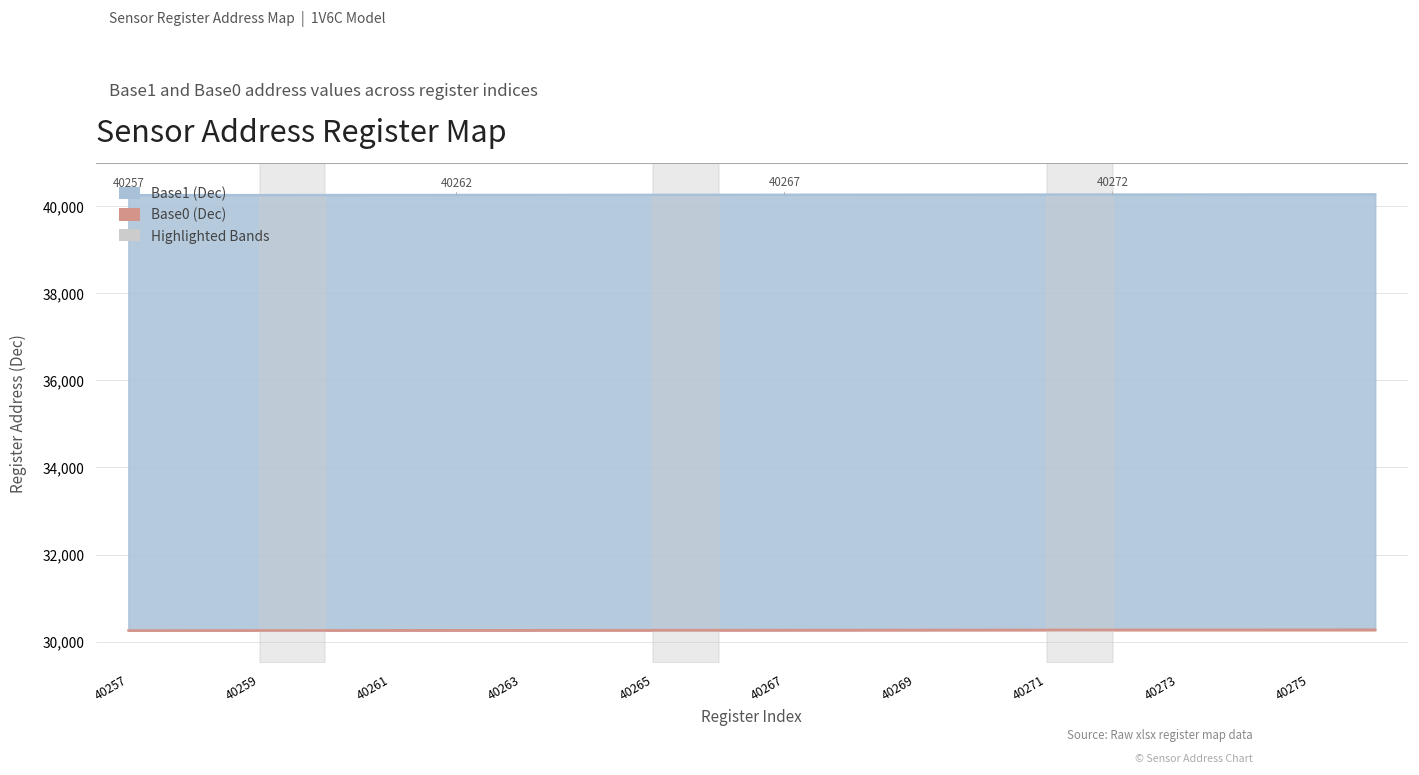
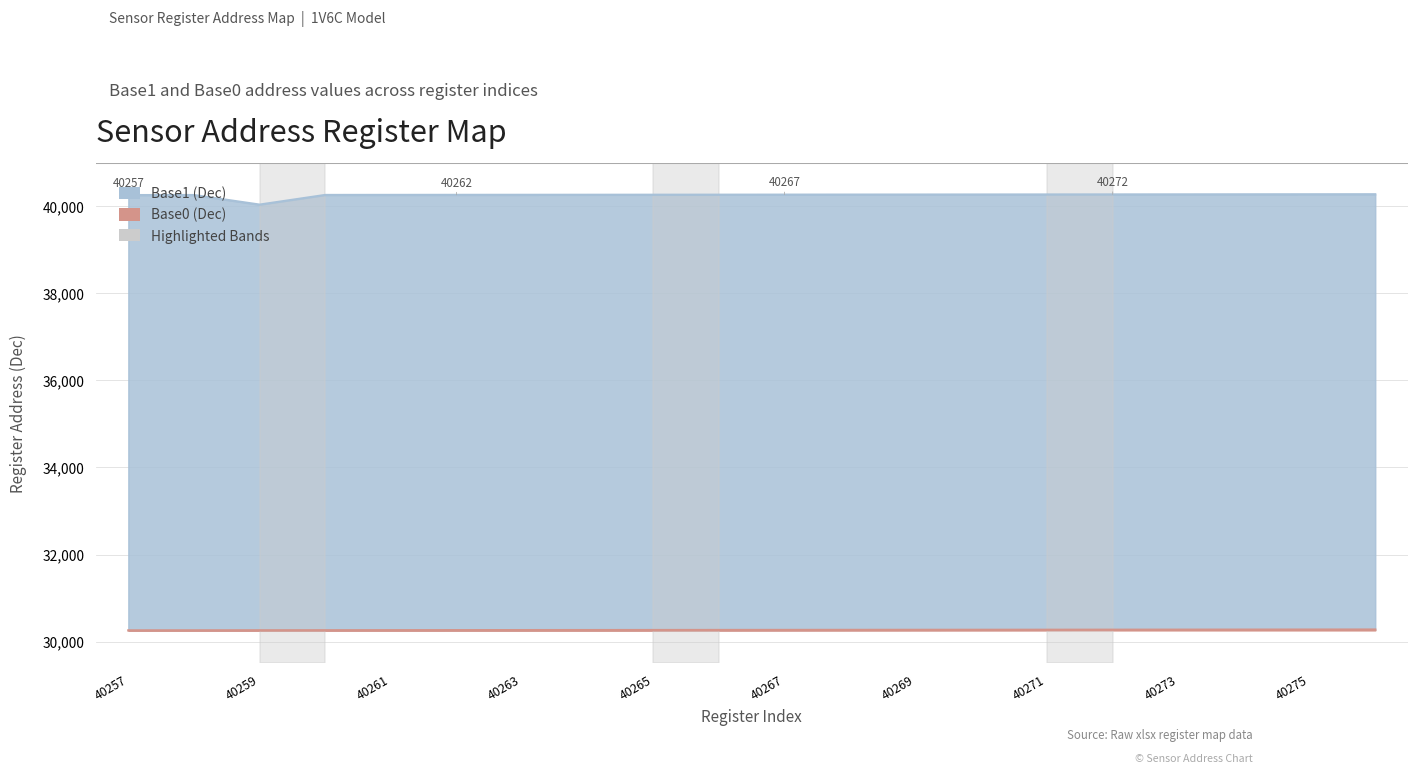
Base1 (Dec), 40259: 40,300 -> 40,000
